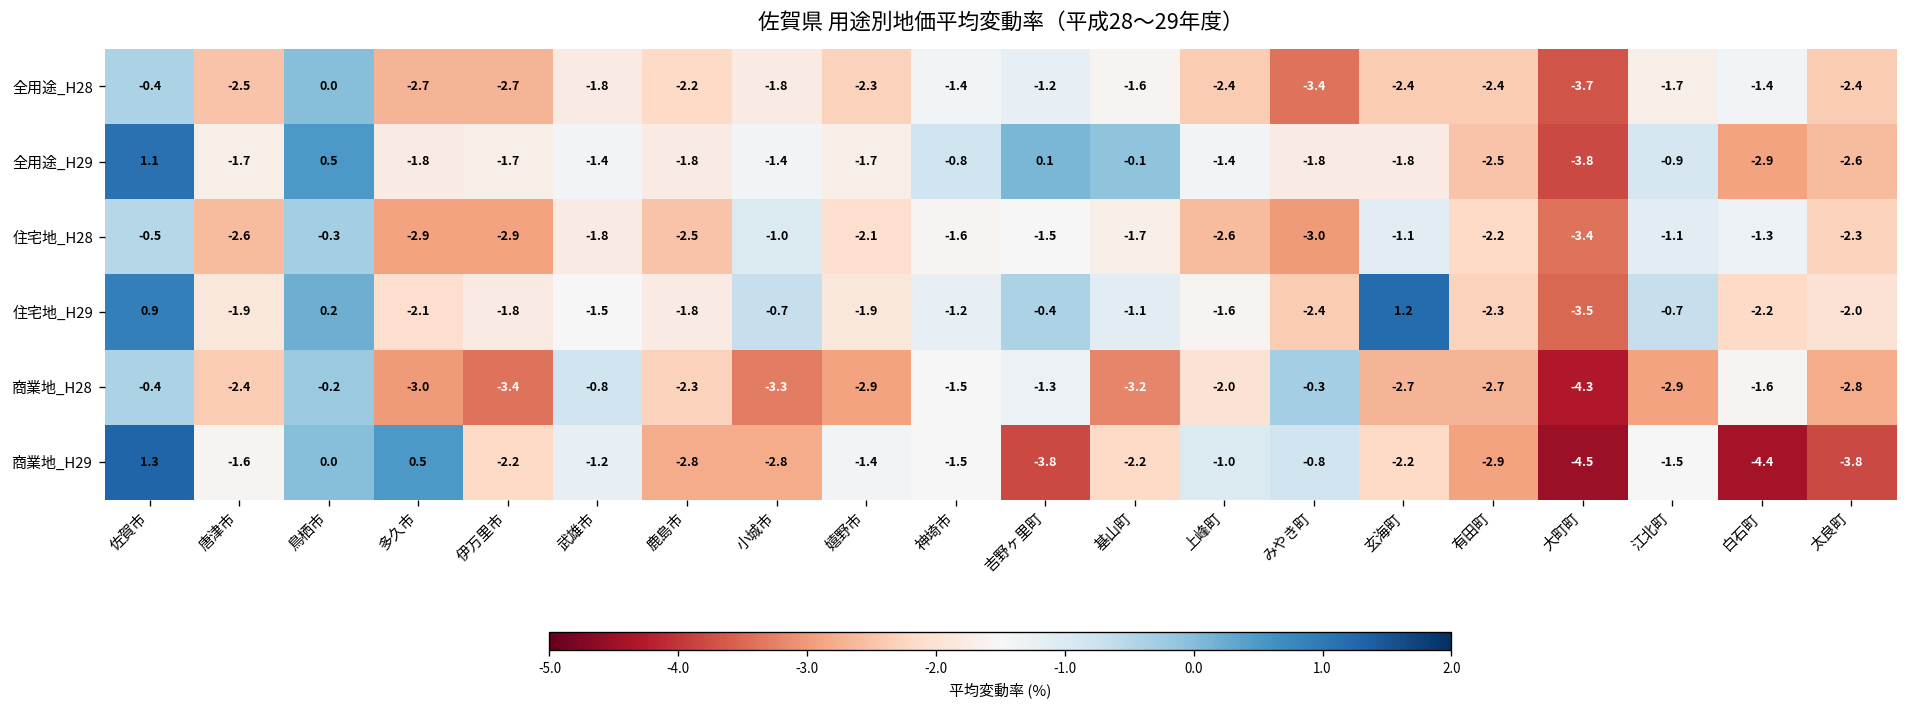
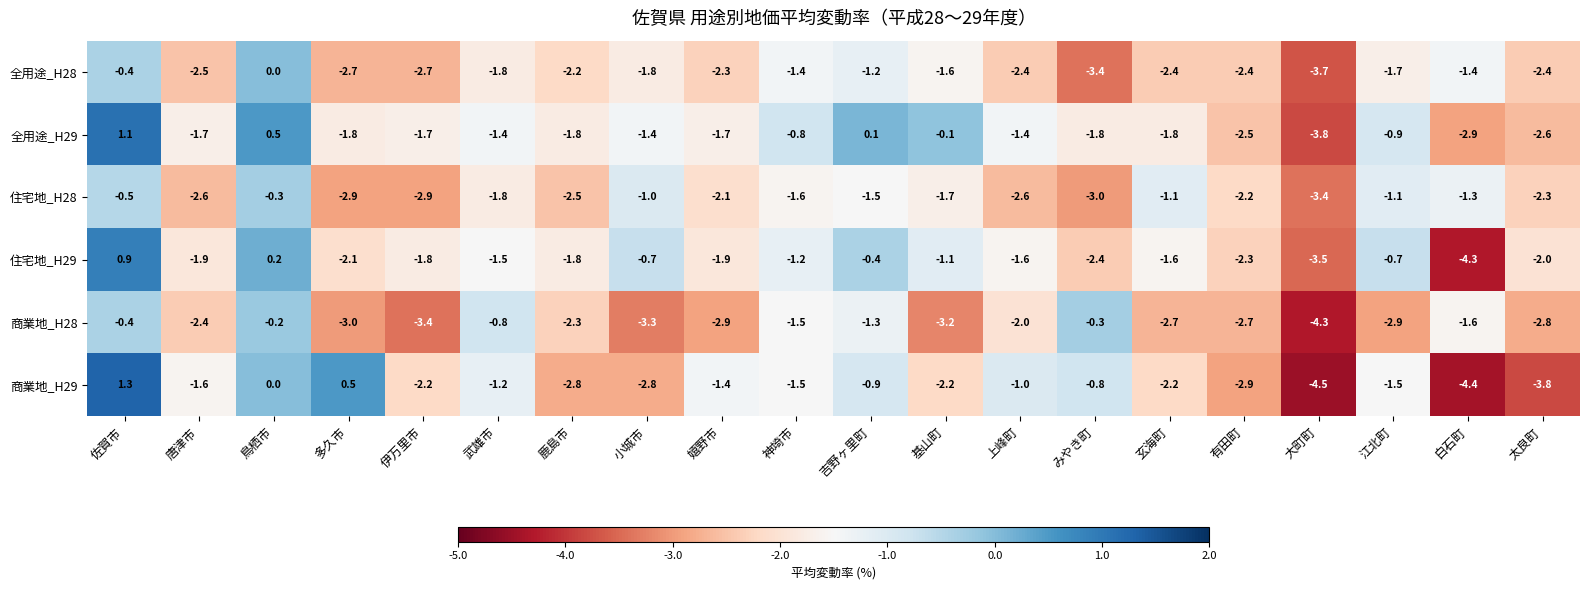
住宅地_H29, 玄海町: 1.2 -> -1.6
住宅地_H29, 白石町: -2.2 -> -4.3
商業地_H29, 吉野ヶ里町: -3.8 -> -0.9
